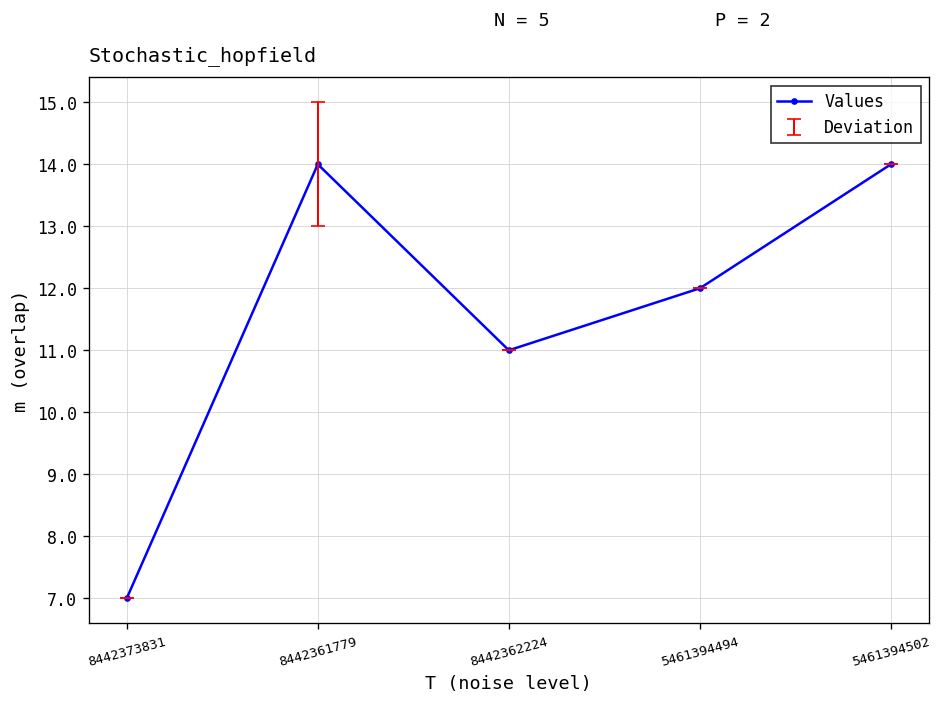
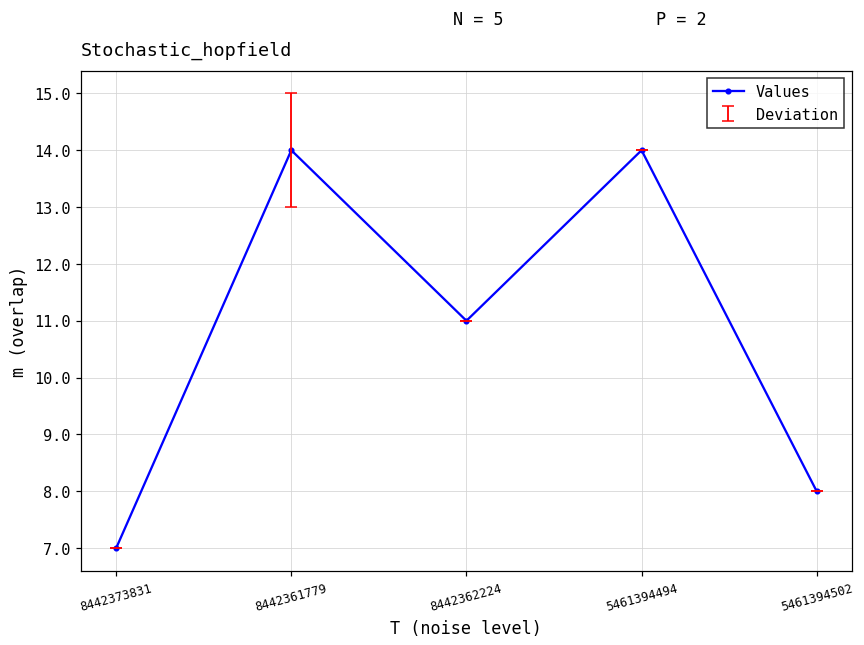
Values, 5461394494: 12 -> 14
Values, 5461394502: 14 -> 8
